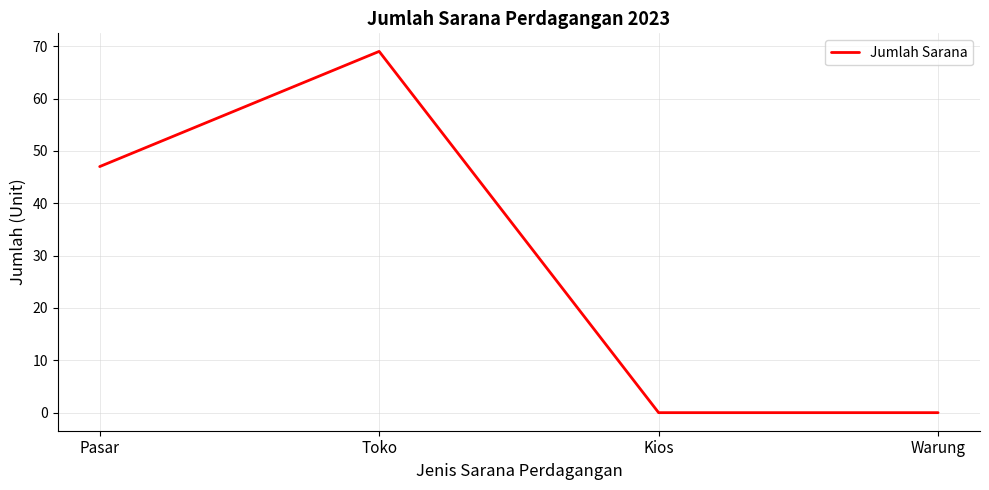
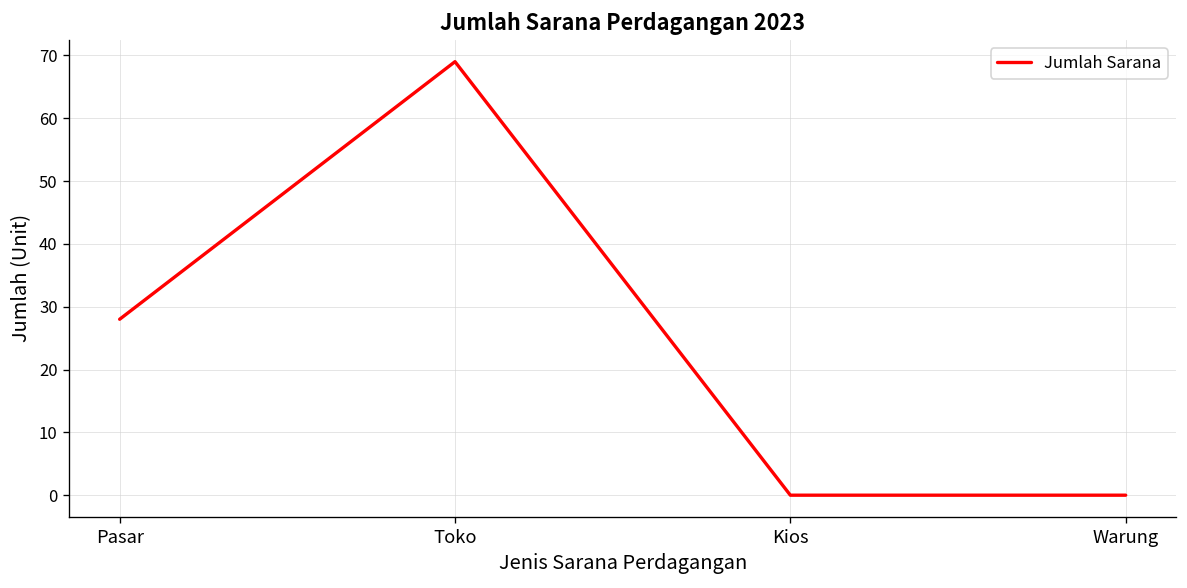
Pasar: 47 -> 28
